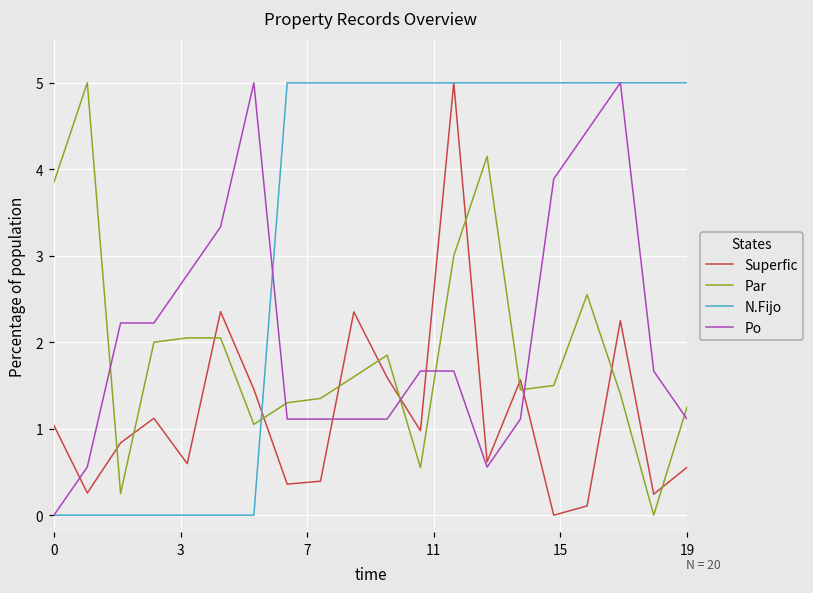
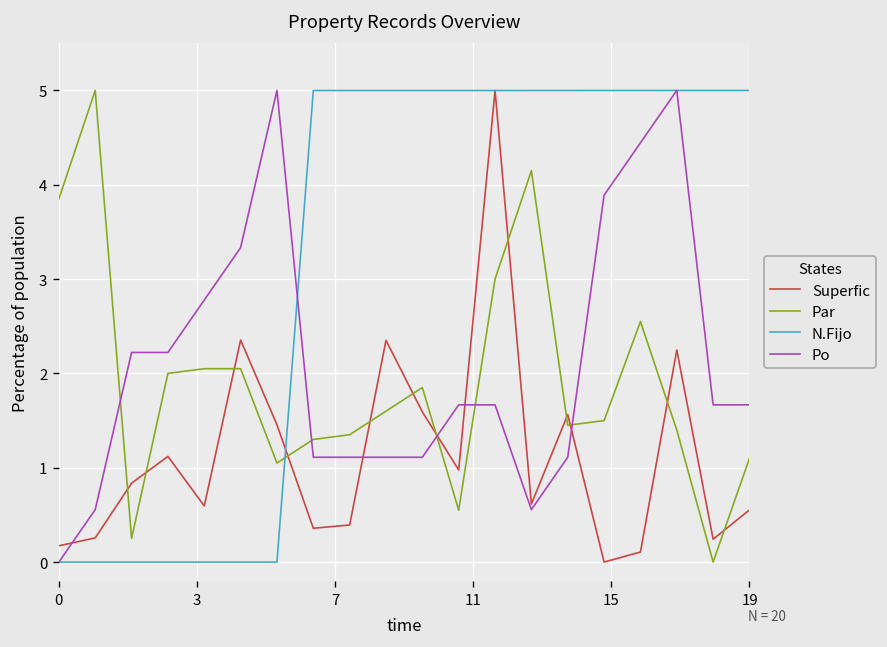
Superfic, 0: 1.0 -> 0.2
Par, 19: 1.3 -> 1.1
Po, 19: 1.1 -> 1.7
